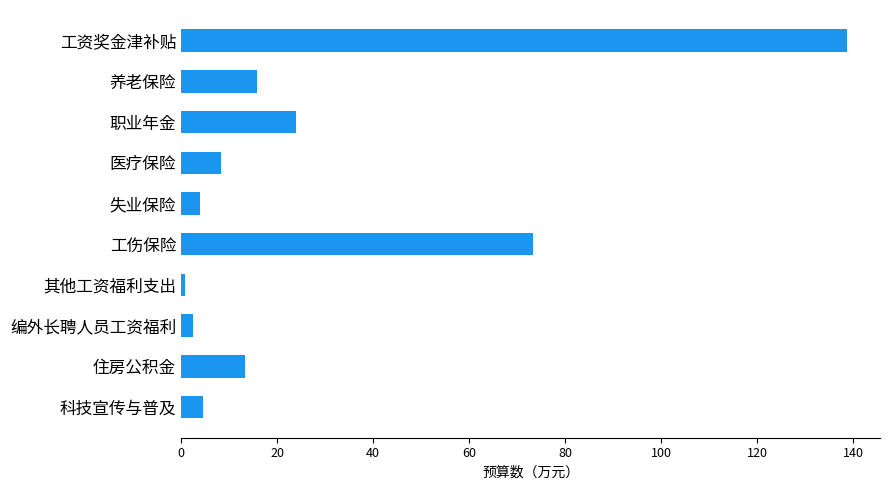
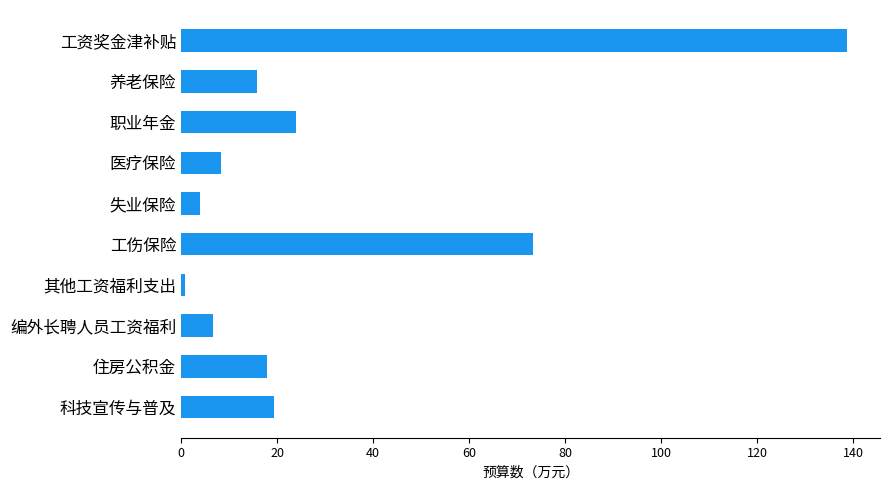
编外长聘人员工资福利: 2 -> 7
住房公积金: 13 -> 18
科技宣传与普及: 5 -> 19
